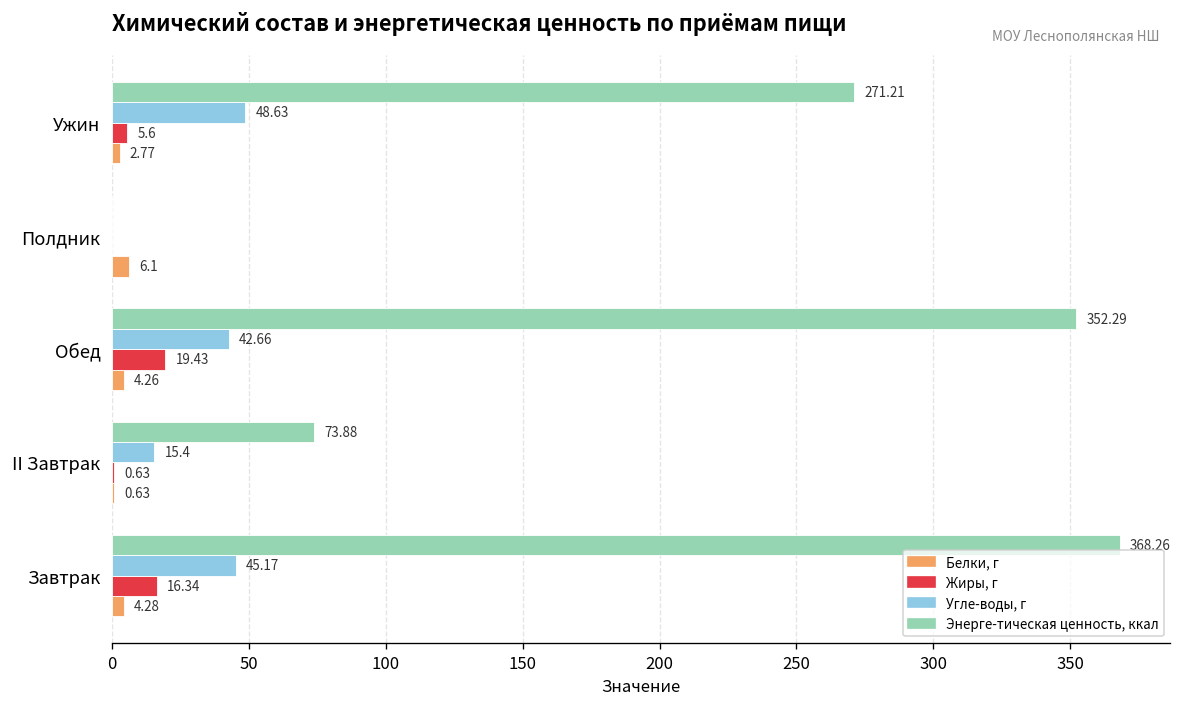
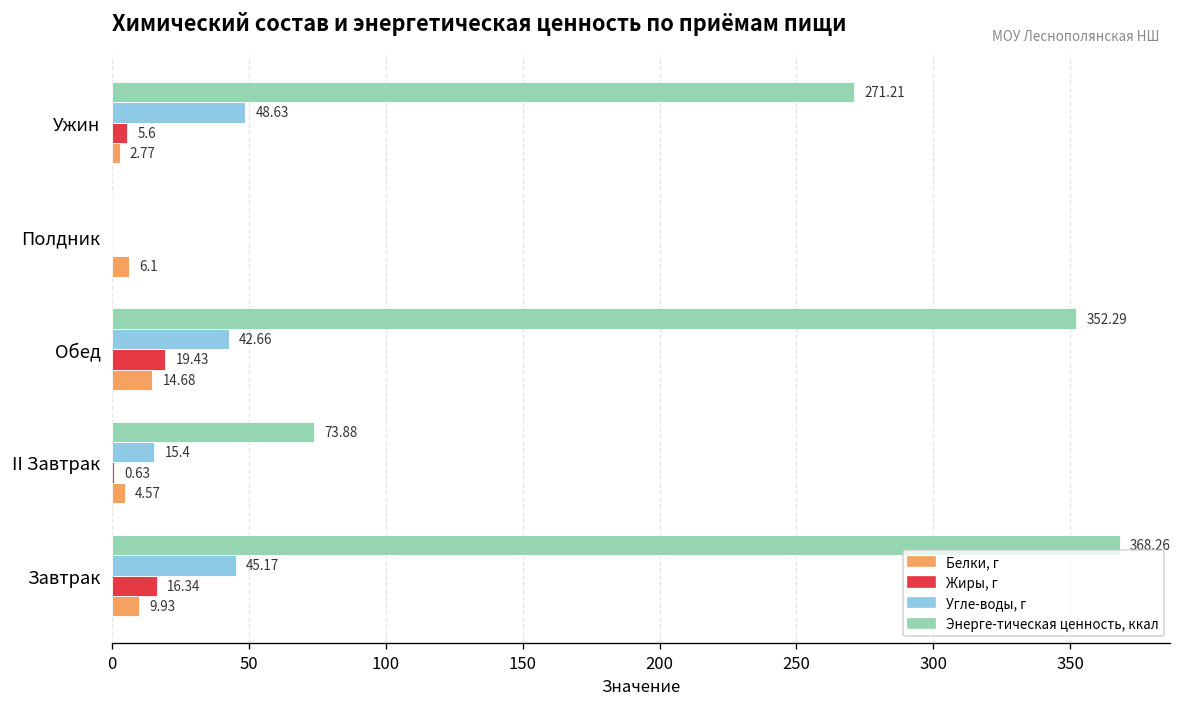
Белки, г, Обед: 4.26 -> 14.68
Белки, г, II Завтрак: 0.63 -> 4.57
Белки, г, Завтрак: 4.28 -> 9.93
